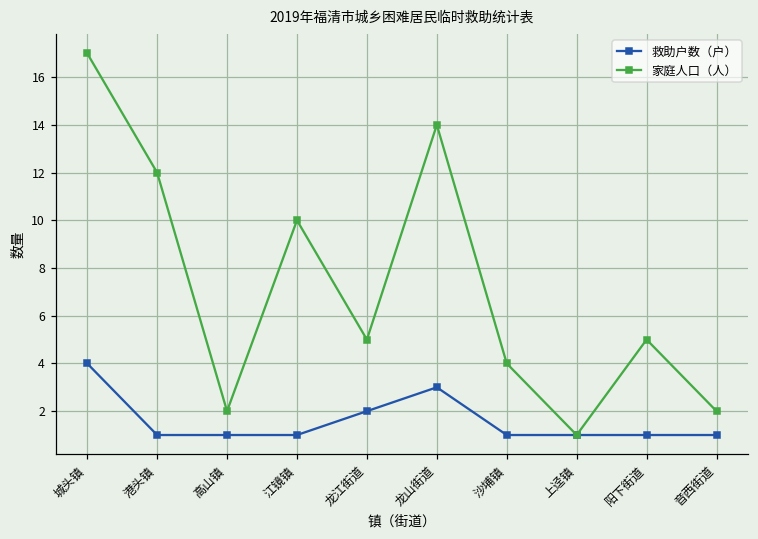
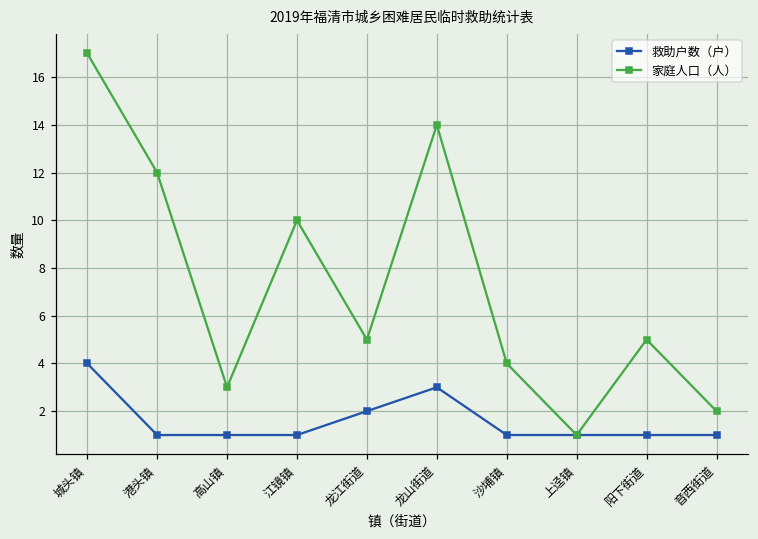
家庭人口（人）, 高山镇: 2 -> 3
